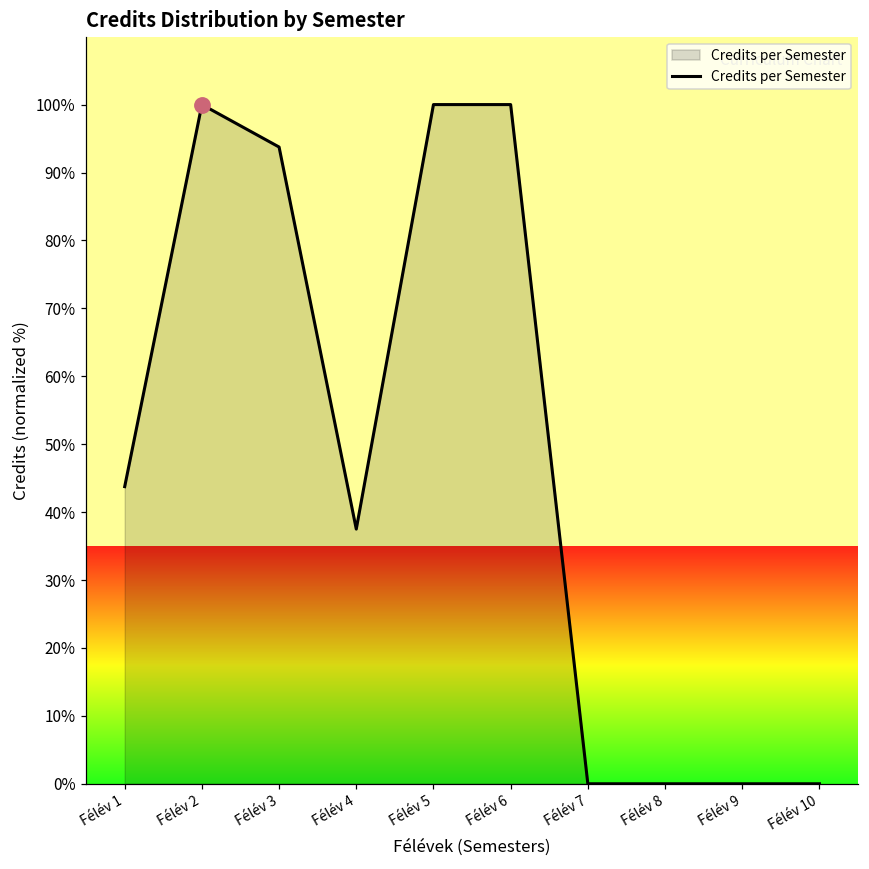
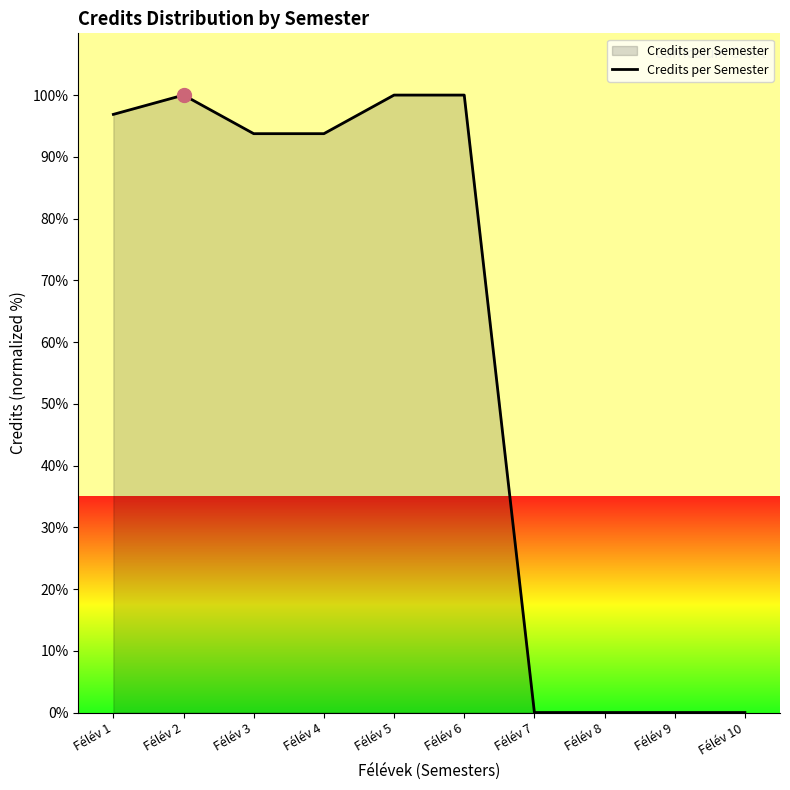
Credits per Semester, Félév 1: 44% -> 97%
Credits per Semester, Félév 4: 38% -> 94%
